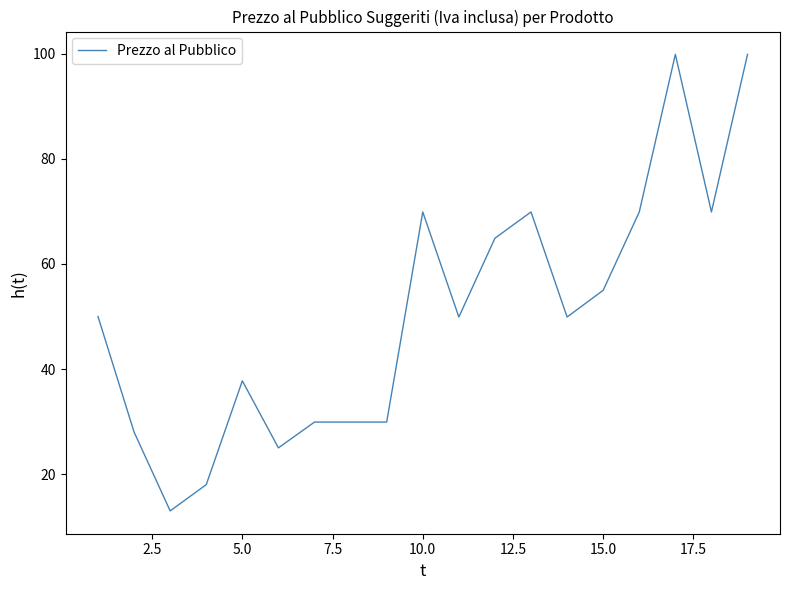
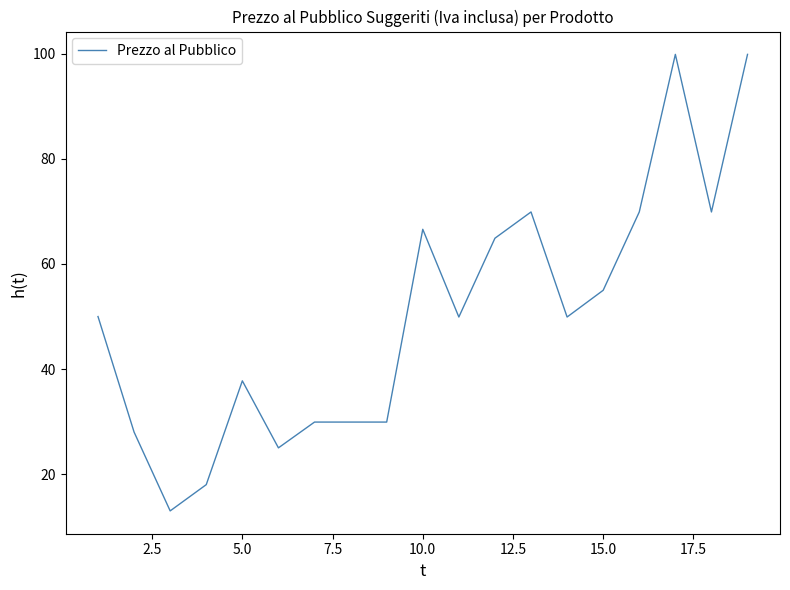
10.0: 70 -> 67
